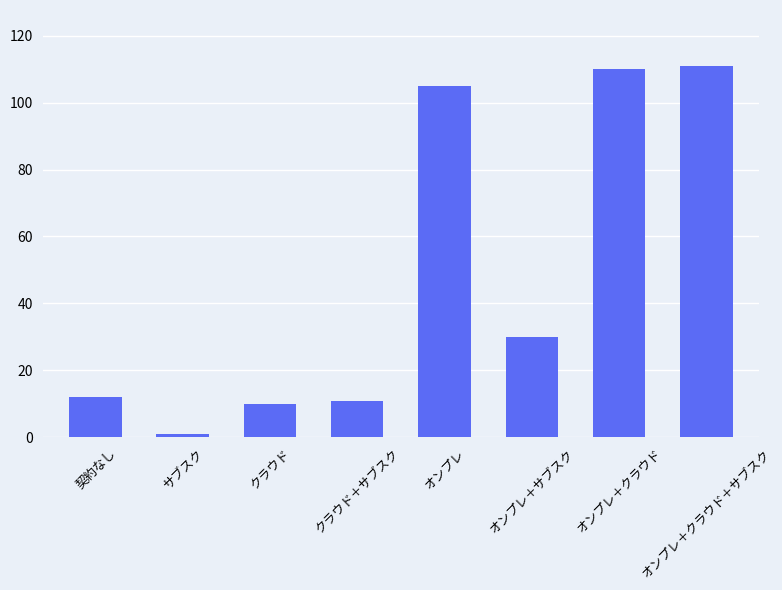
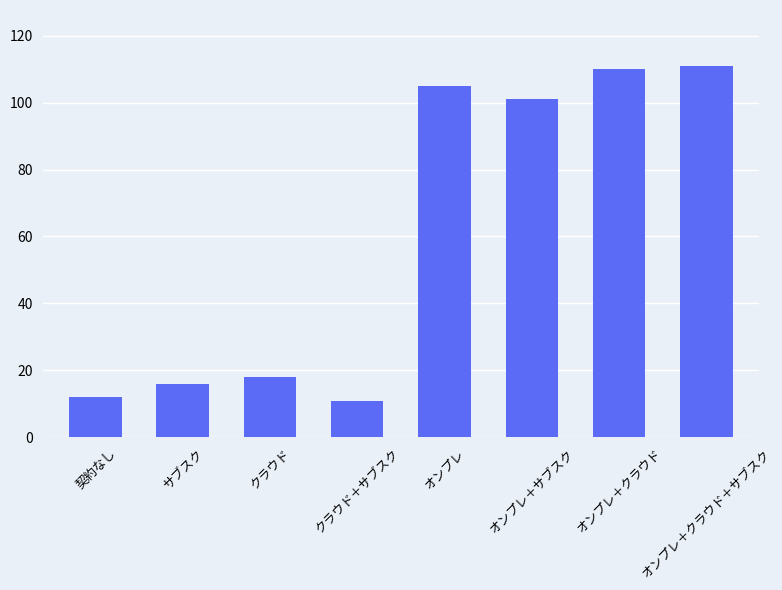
サブスク: 1 -> 16
クラウド: 10 -> 18
オンプレ＋サブスク: 30 -> 101
